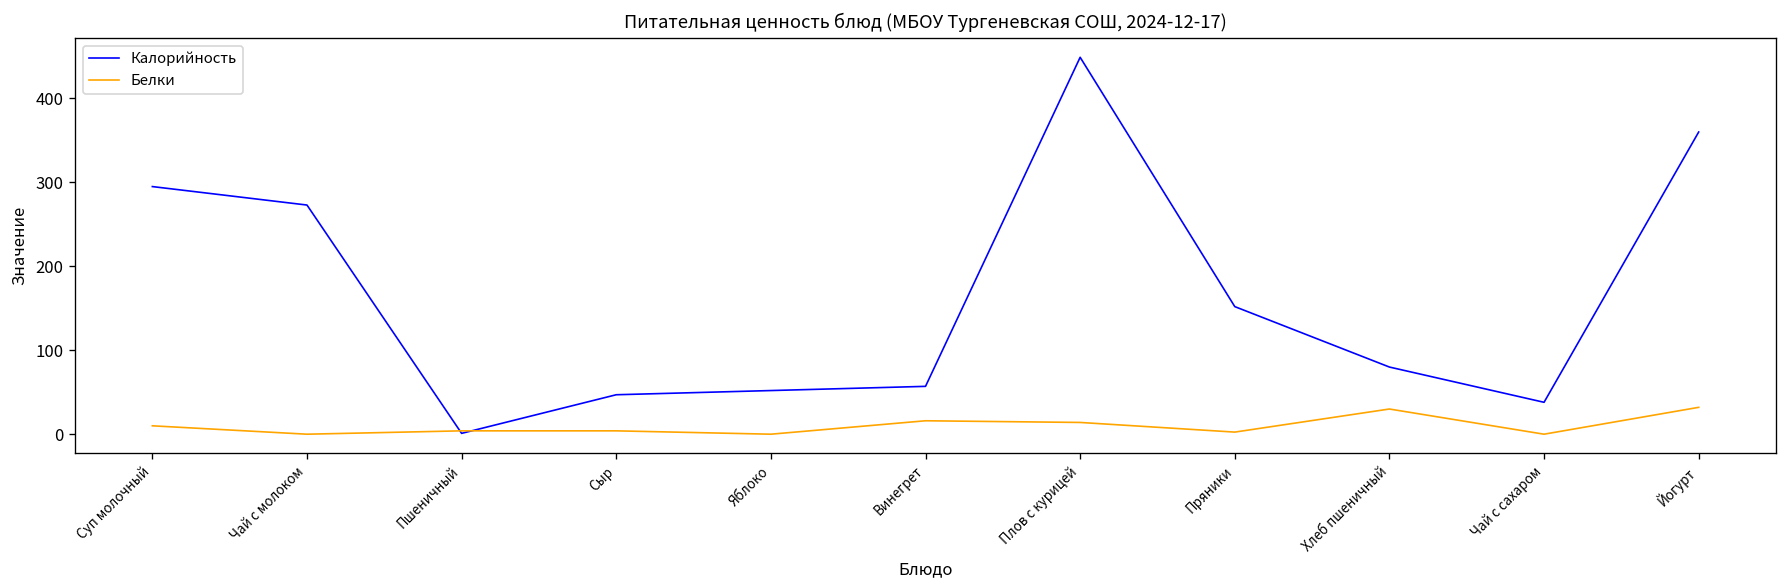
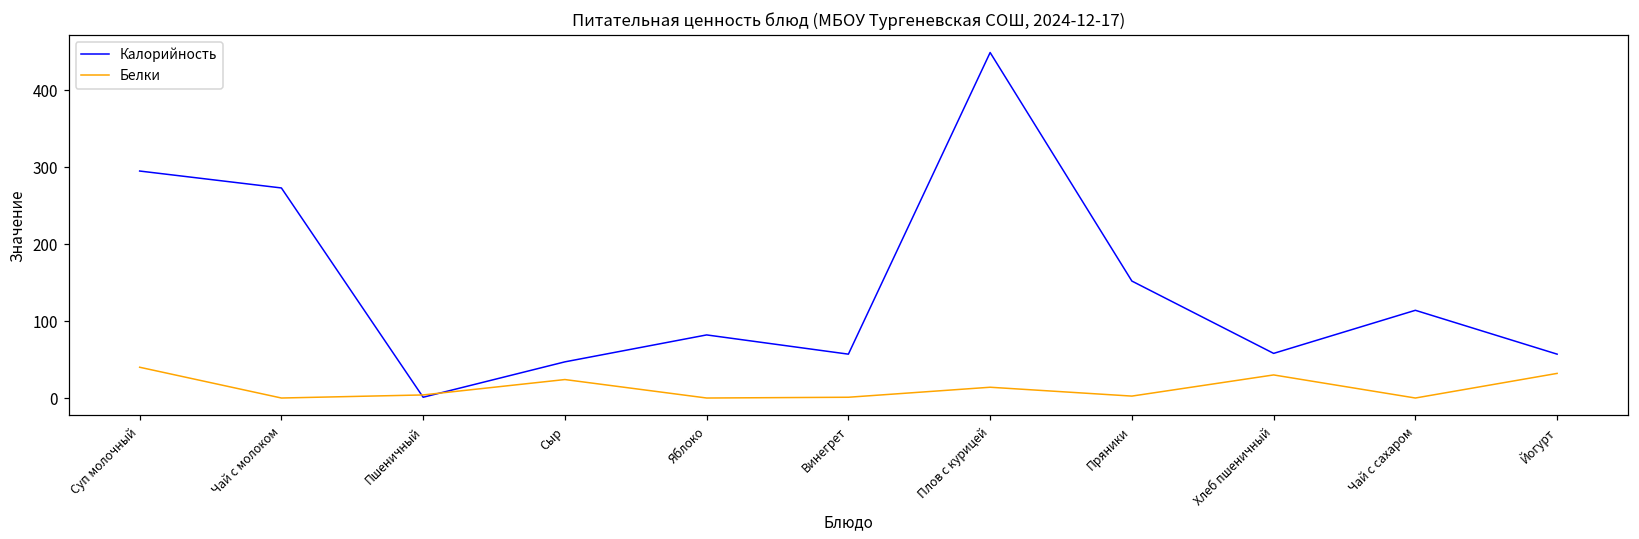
Белки, Суп молочный: 10 -> 40
Белки, Сыр: 0 -> 20
Калорийность, Яблоко: 50 -> 80
Белки, Винегрет: 20 -> 0
Калорийность, Хлеб пшеничный: 80 -> 60
Калорийность, Чай с сахаром: 40 -> 110
Калорийность, Йогурт: 360 -> 60
